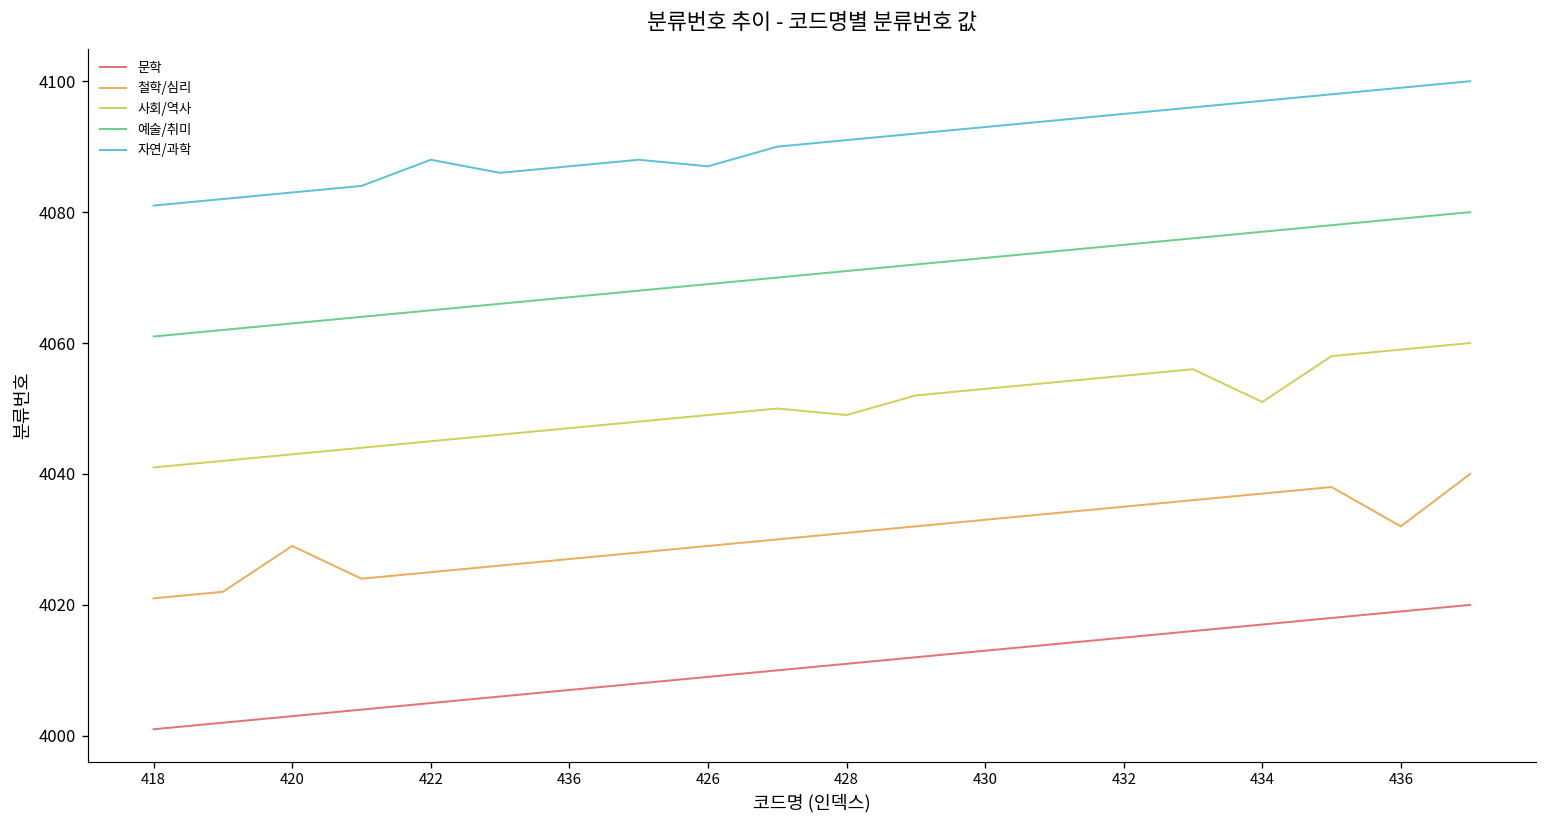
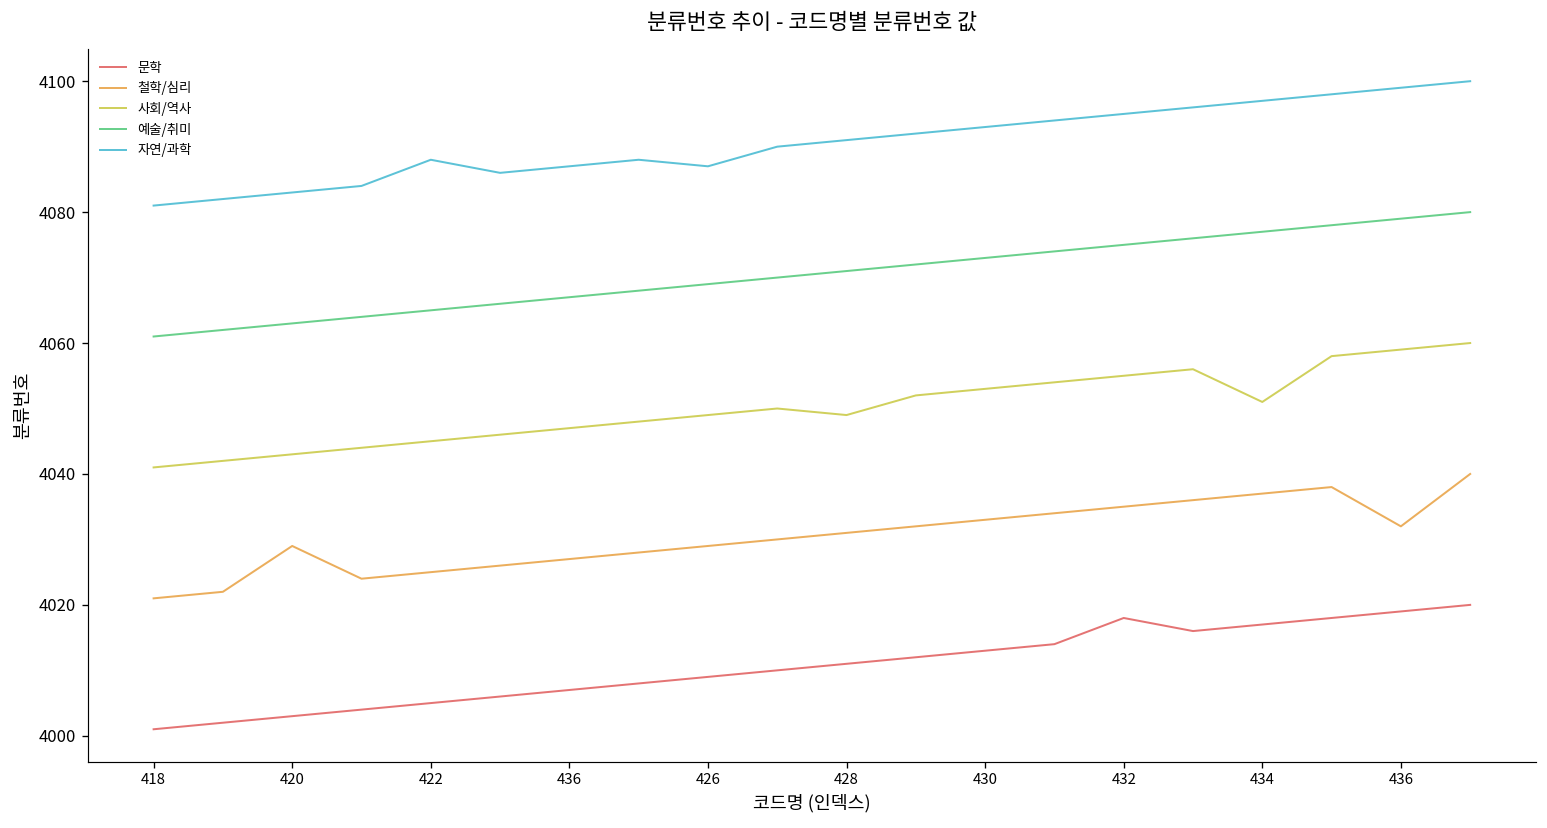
문학, 432: 4015 -> 4018
